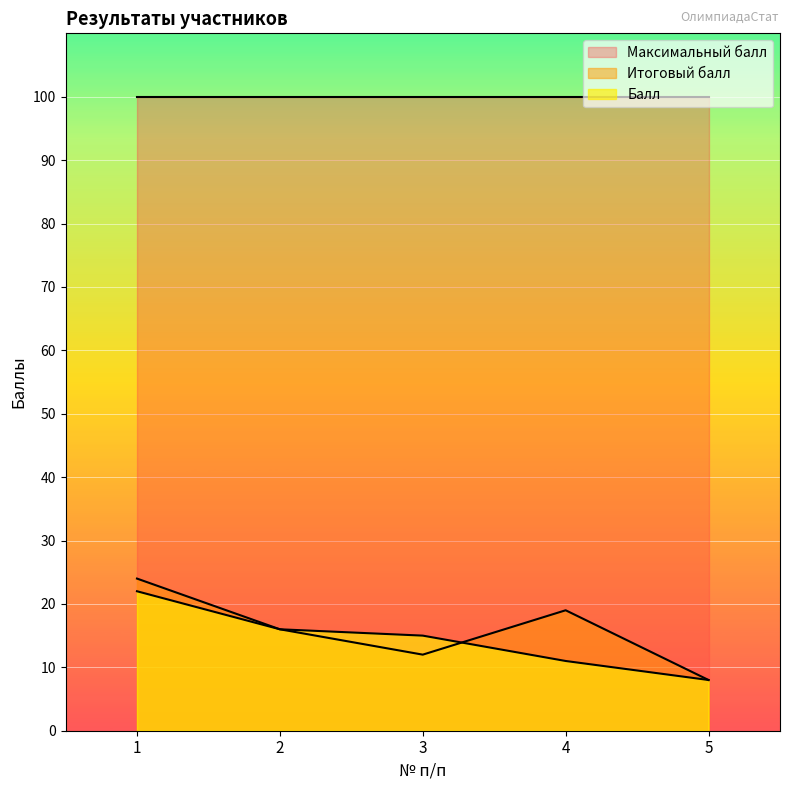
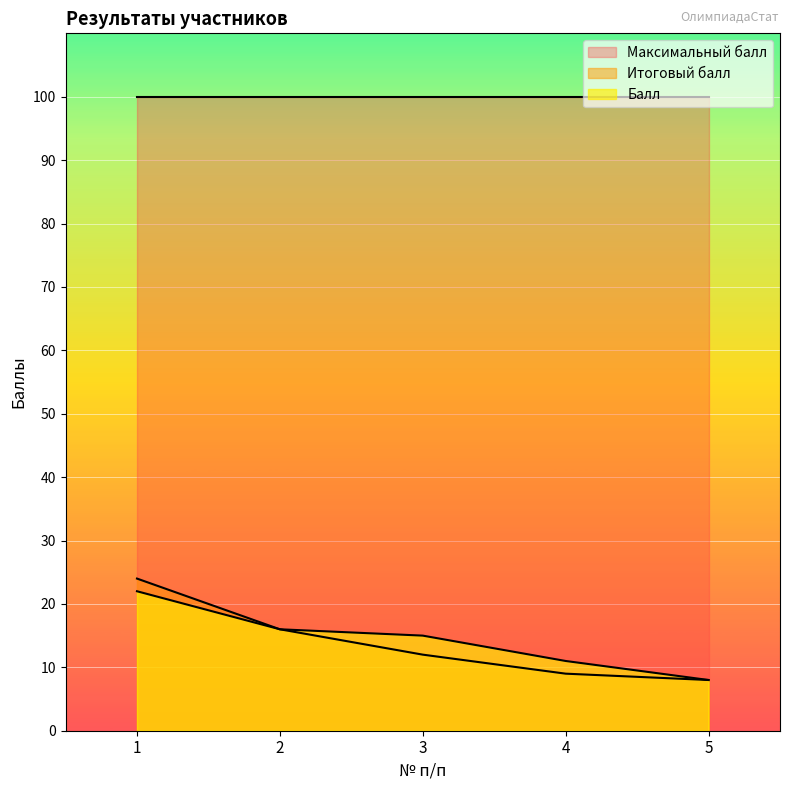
Итоговый балл, 4: 19 -> 9
